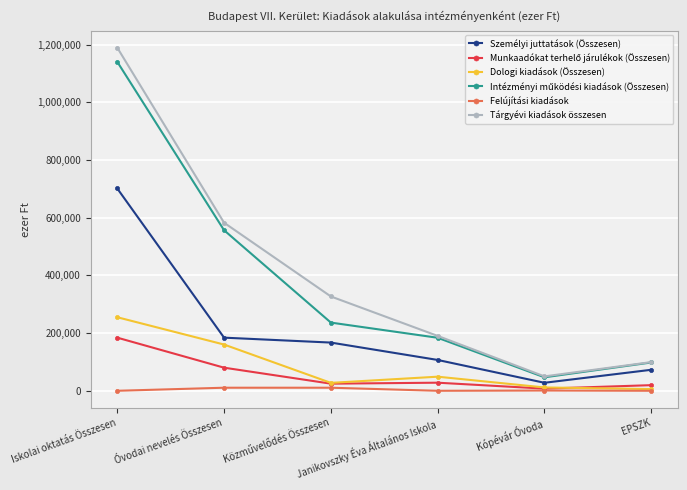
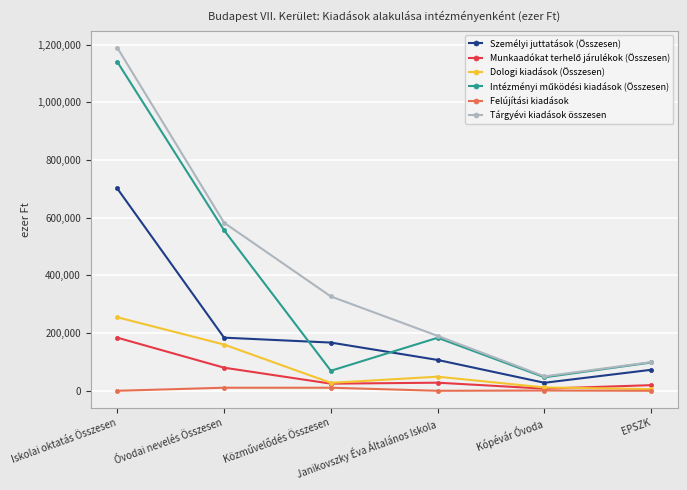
Intézményi működési kiadások (Összesen), Közművelődés Összesen: 240,000 -> 70,000
